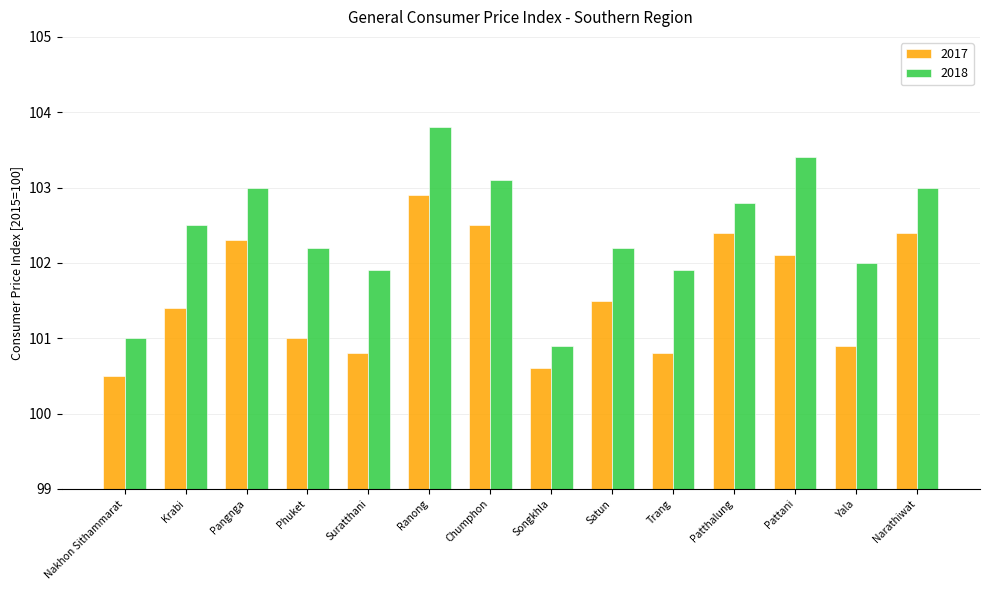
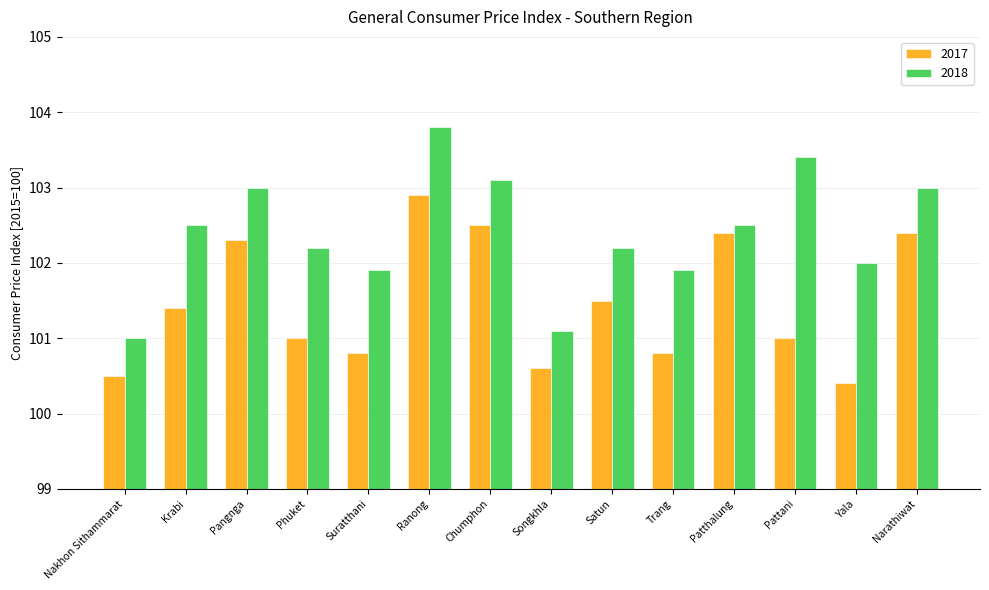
2018, Songkhla: 100.9 -> 101.1
2018, Patthalung: 102.8 -> 102.5
2017, Pattani: 102.1 -> 101.0
2017, Yala: 100.9 -> 100.4
